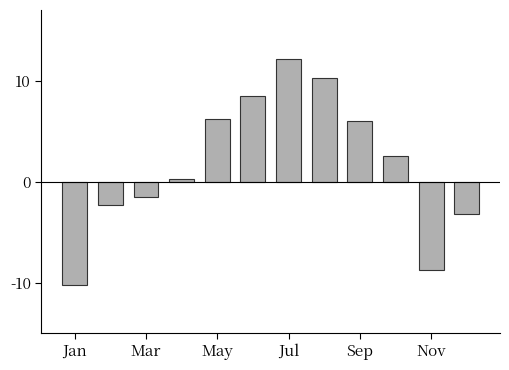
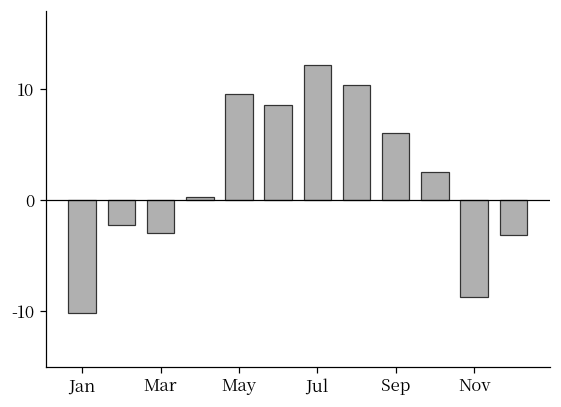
Mar: -1.5 -> -3.0
May: 6.2 -> 9.5
